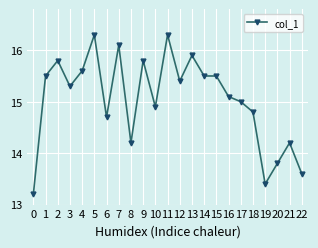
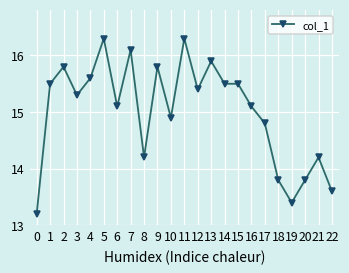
6: 14.7 -> 15.1
17: 15.0 -> 14.8
18: 14.8 -> 13.8
